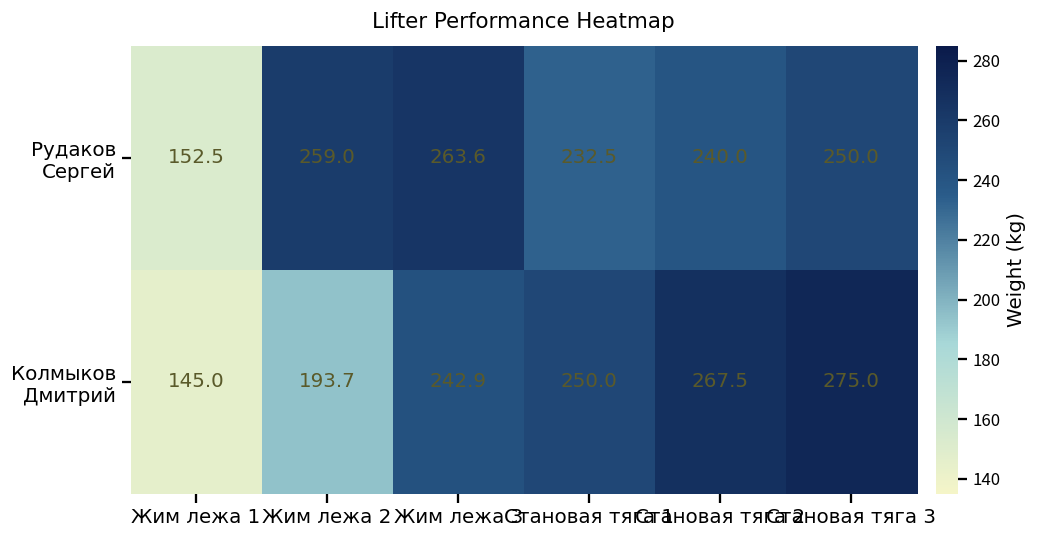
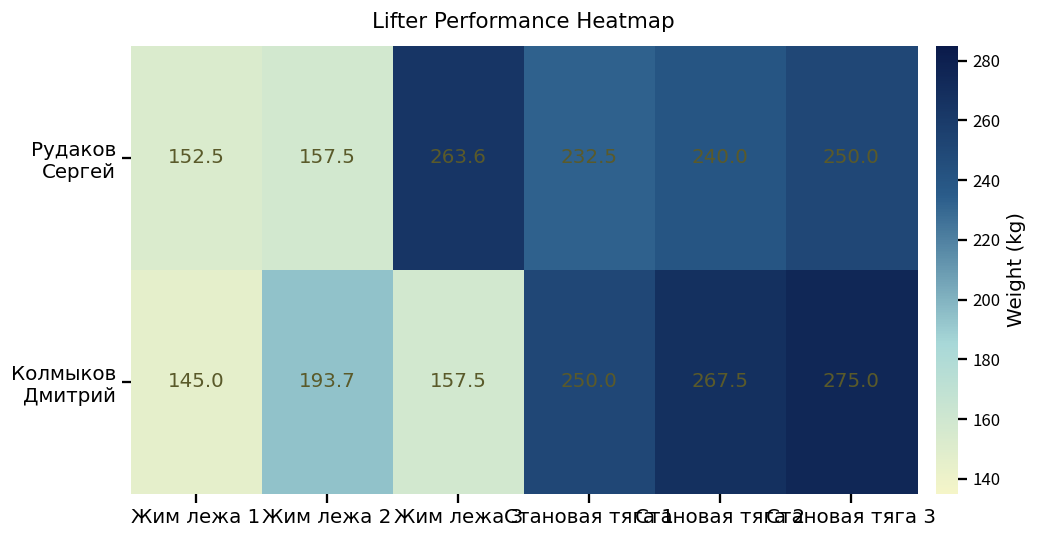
Рудаков Сергей, Жим лежа 2: 259.0 -> 157.5
Колмыков Дмитрий, Жим лежа 3: 242.9 -> 157.5
